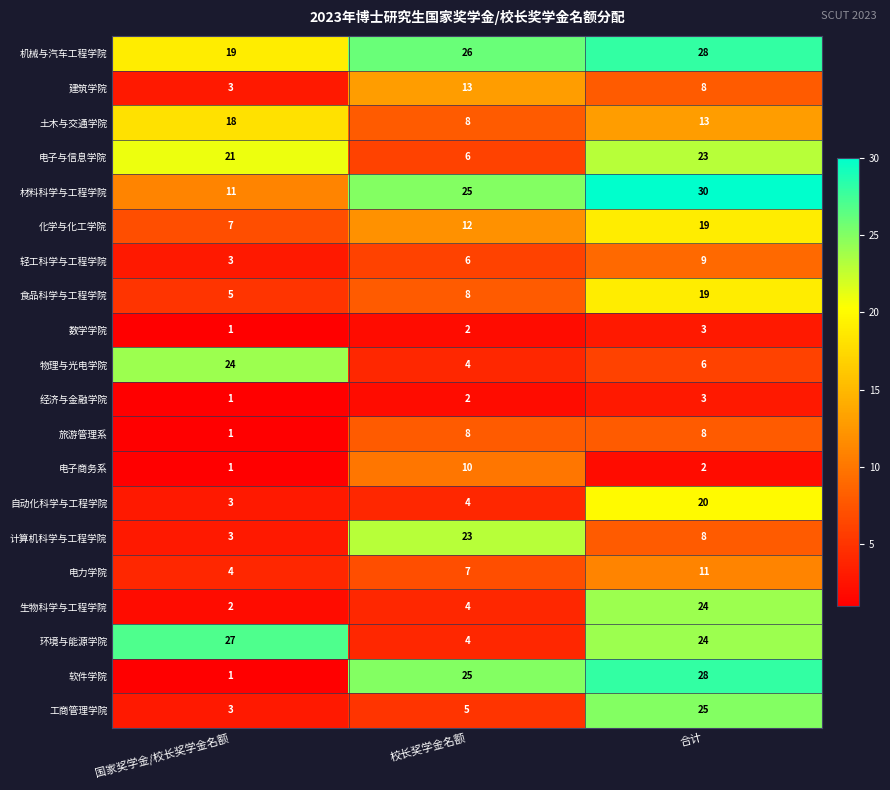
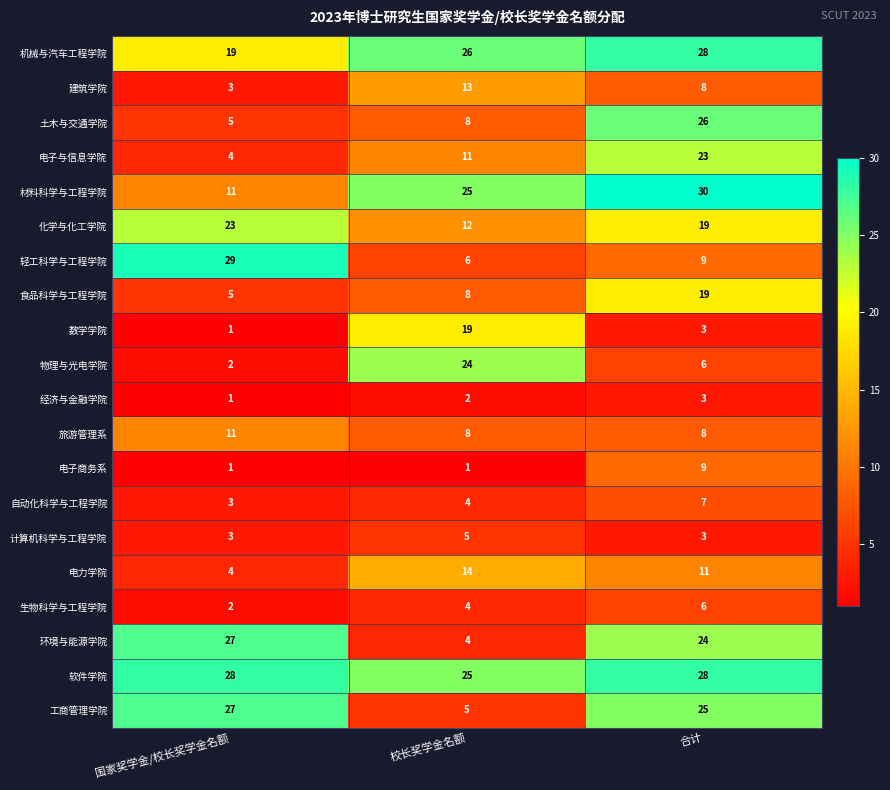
土木与交通学院, 国家奖学金/校长奖学金名额: 18 -> 5
土木与交通学院, 合计: 13 -> 26
电子与信息学院, 国家奖学金/校长奖学金名额: 21 -> 4
电子与信息学院, 校长奖学金名额: 6 -> 11
化学与化工学院, 国家奖学金/校长奖学金名额: 7 -> 23
轻工科学与工程学院, 国家奖学金/校长奖学金名额: 3 -> 29
数学学院, 校长奖学金名额: 2 -> 19
物理与光电学院, 国家奖学金/校长奖学金名额: 24 -> 2
物理与光电学院, 校长奖学金名额: 4 -> 24
旅游管理系, 国家奖学金/校长奖学金名额: 1 -> 11
电子商务系, 校长奖学金名额: 10 -> 1
电子商务系, 合计: 2 -> 9
自动化科学与工程学院, 合计: 20 -> 7
计算机科学与工程学院, 校长奖学金名额: 23 -> 5
计算机科学与工程学院, 合计: 8 -> 3
电力学院, 校长奖学金名额: 7 -> 14
生物科学与工程学院, 合计: 24 -> 6
软件学院, 国家奖学金/校长奖学金名额: 1 -> 28
工商管理学院, 国家奖学金/校长奖学金名额: 3 -> 27
